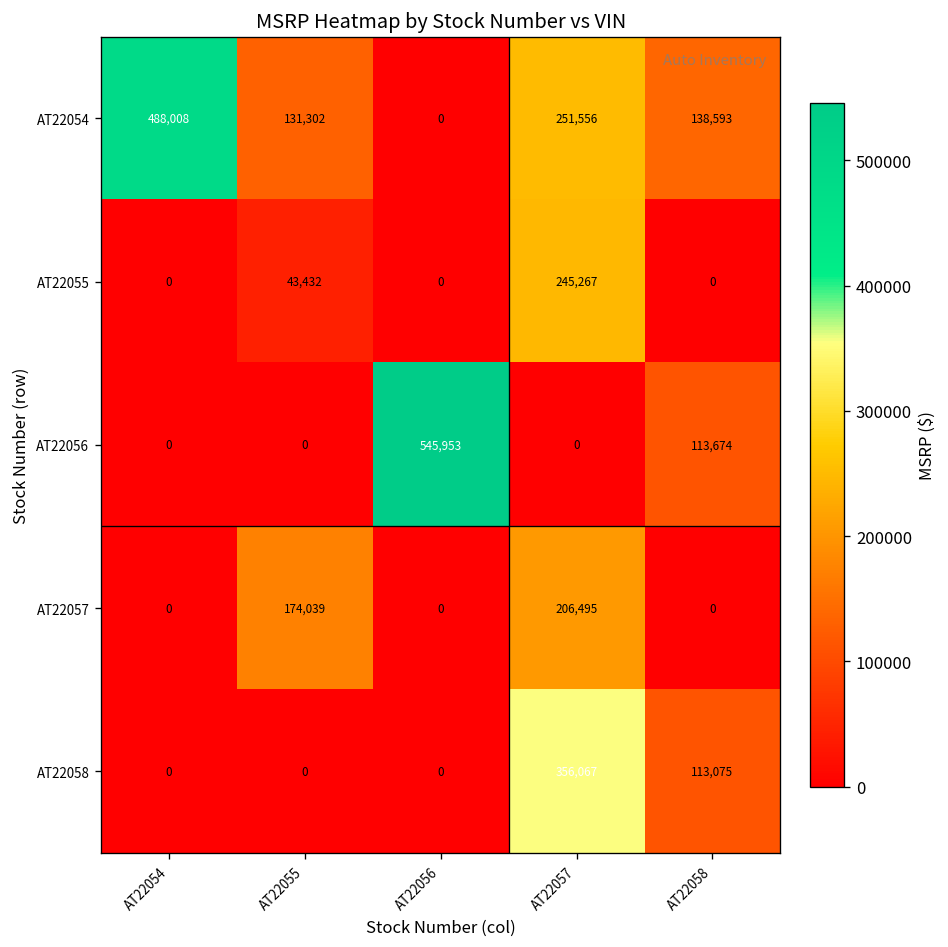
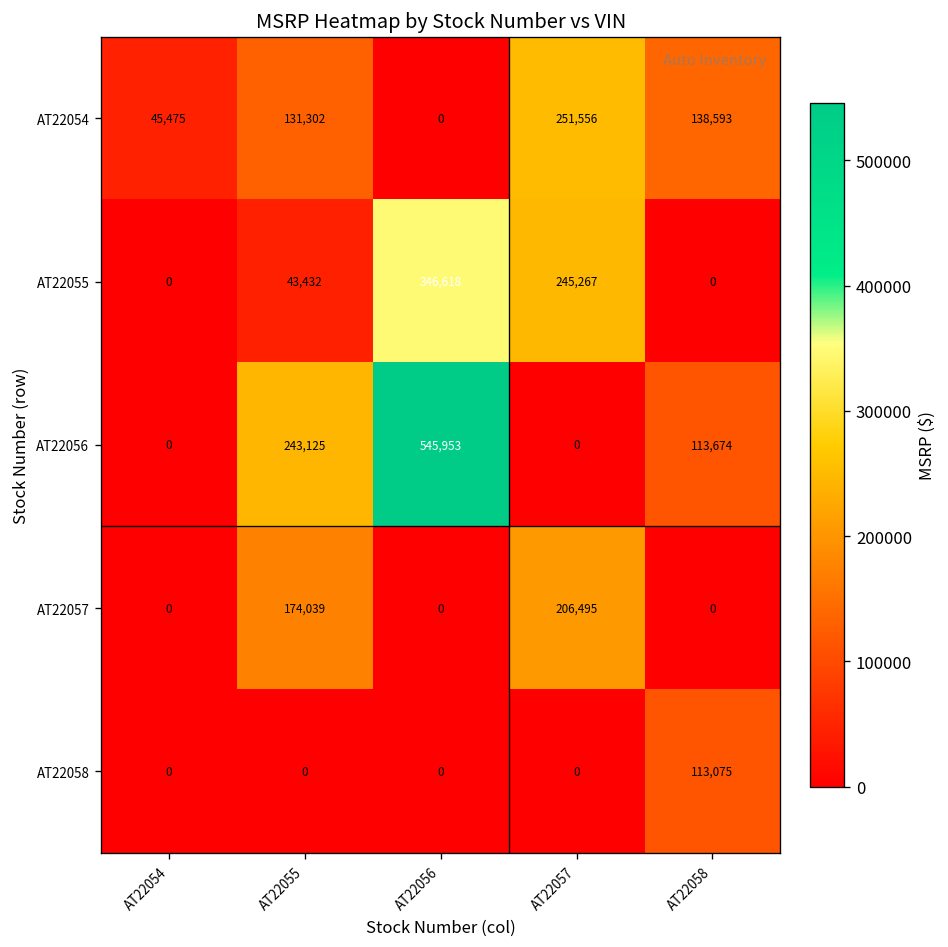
AT22054, AT22054: 488,008 -> 45,475
AT22055, AT22056: 0 -> 346,618
AT22056, AT22055: 0 -> 243,125
AT22058, AT22057: 356,067 -> 0
